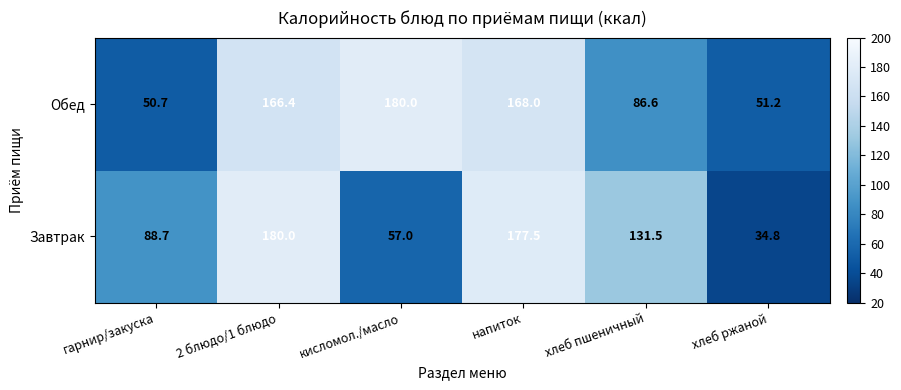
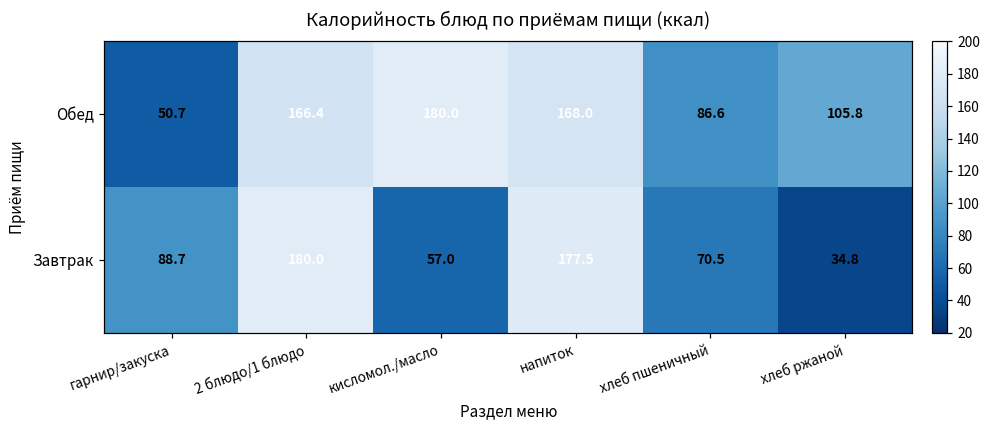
Обед, хлеб ржаной: 51.2 -> 105.8
Завтрак, хлеб пшеничный: 131.5 -> 70.5
